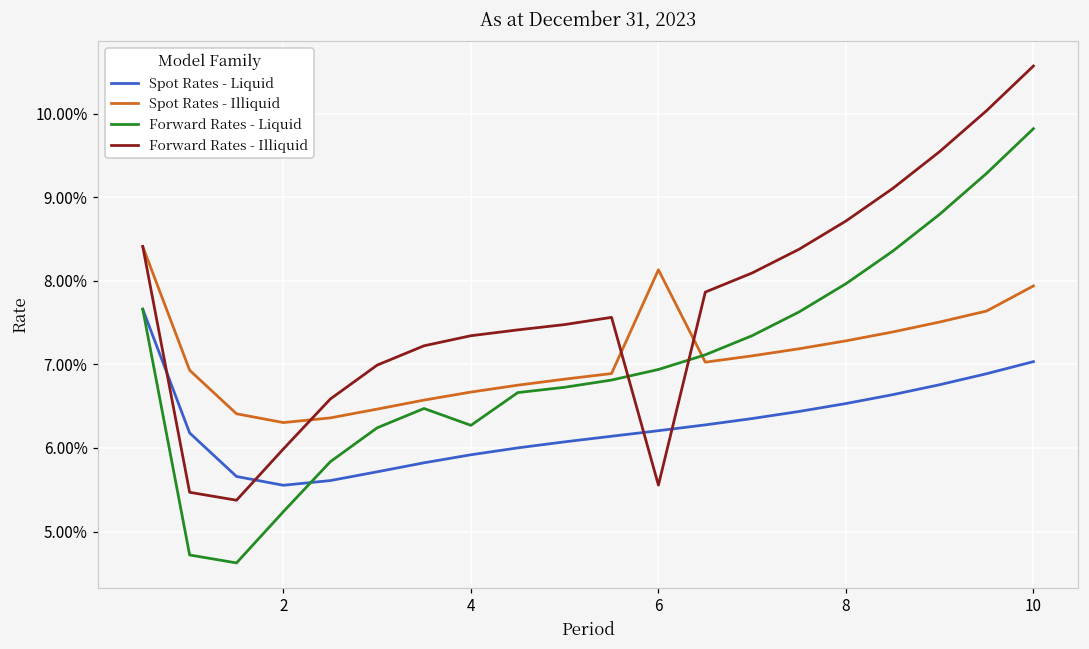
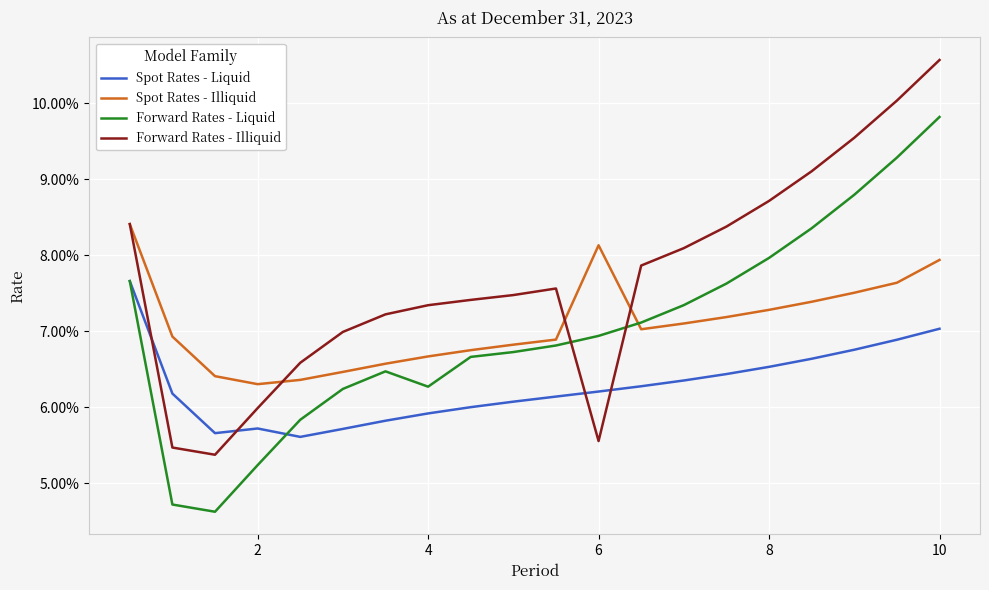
Spot Rates - Liquid, 2: 5.6% -> 5.7%
